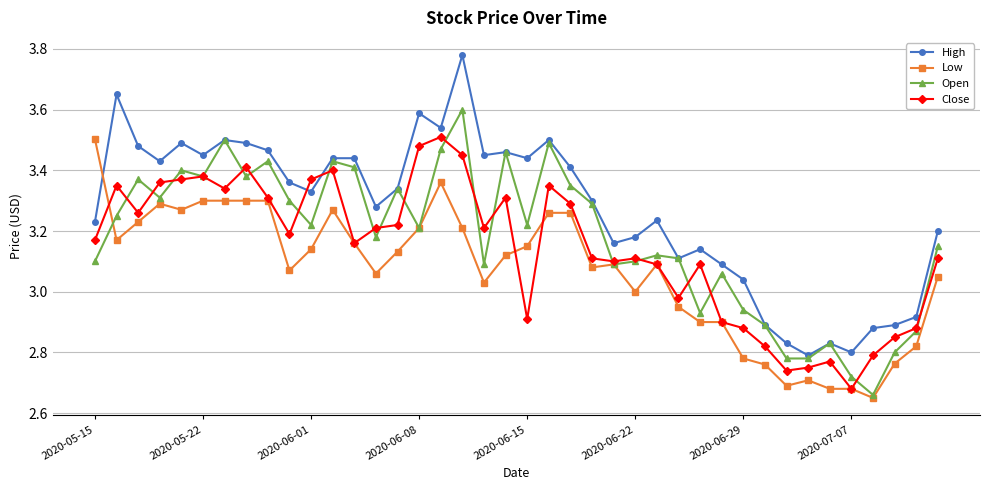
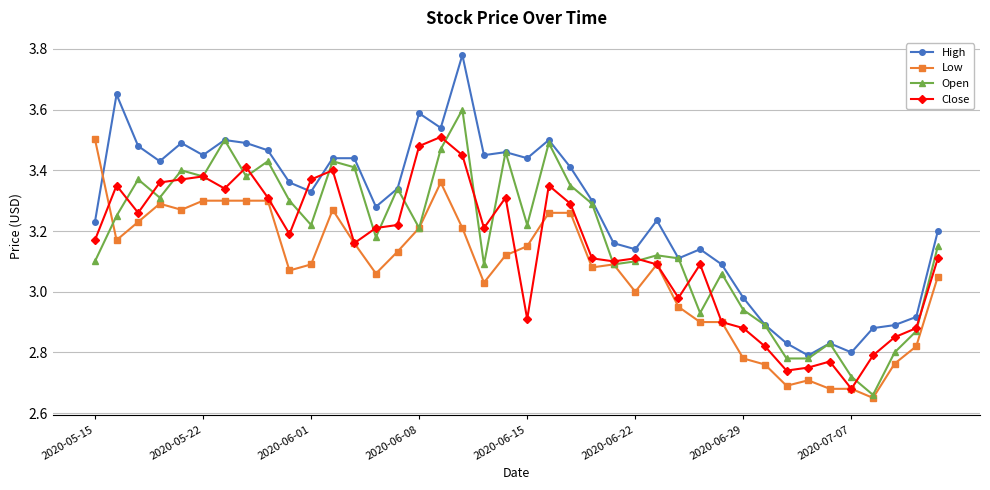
Low, 2020-06-01: 3.14 -> 3.09
High, 2020-06-22: 3.18 -> 3.14
High, 2020-06-29: 3.04 -> 2.98
